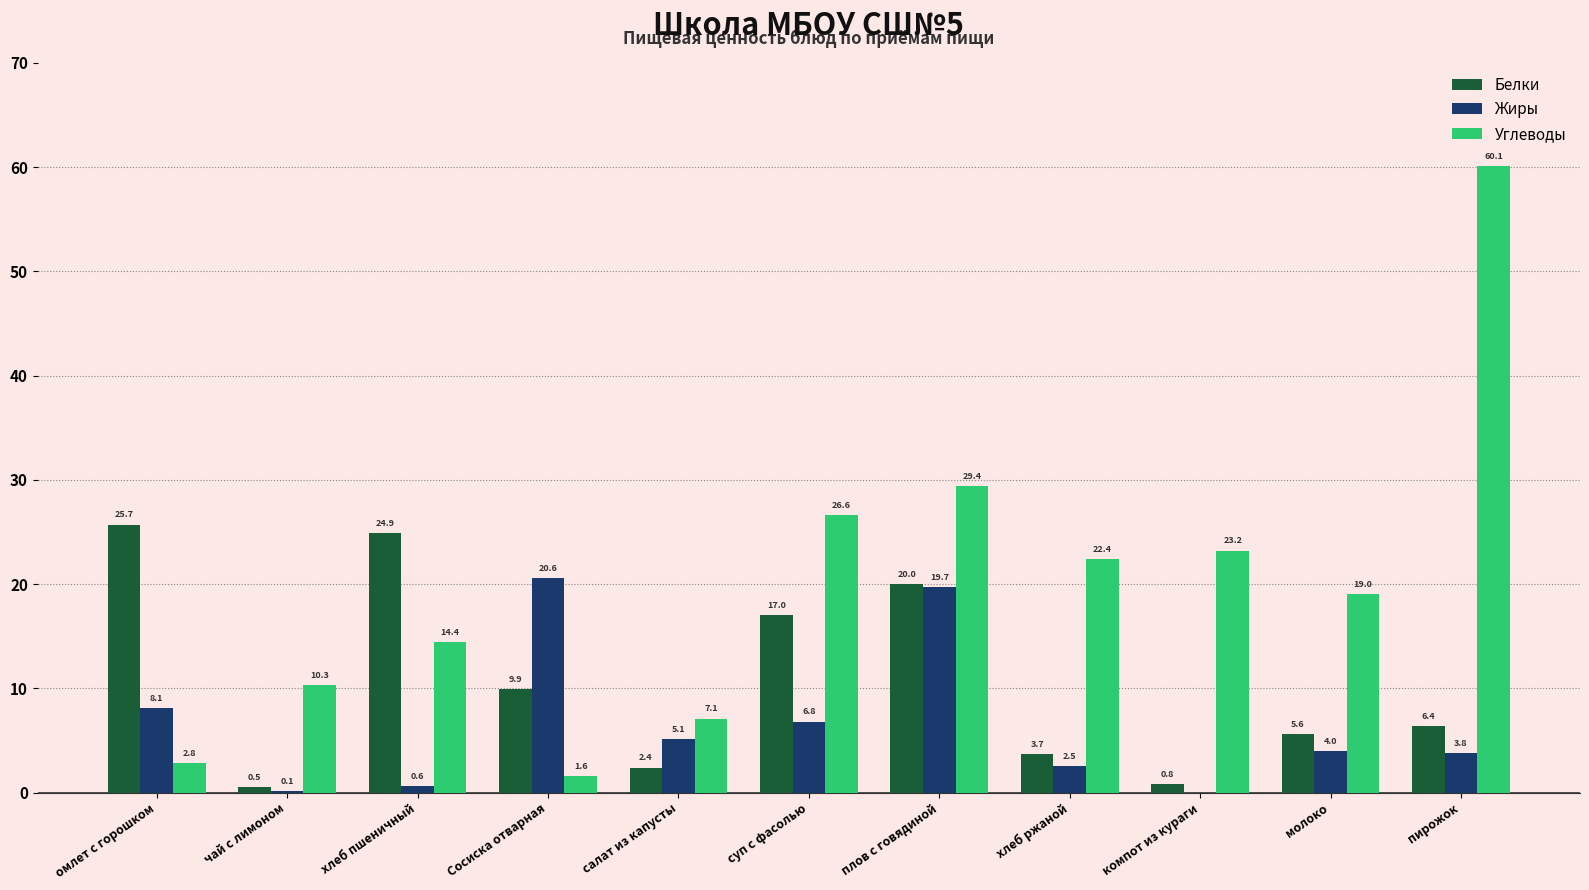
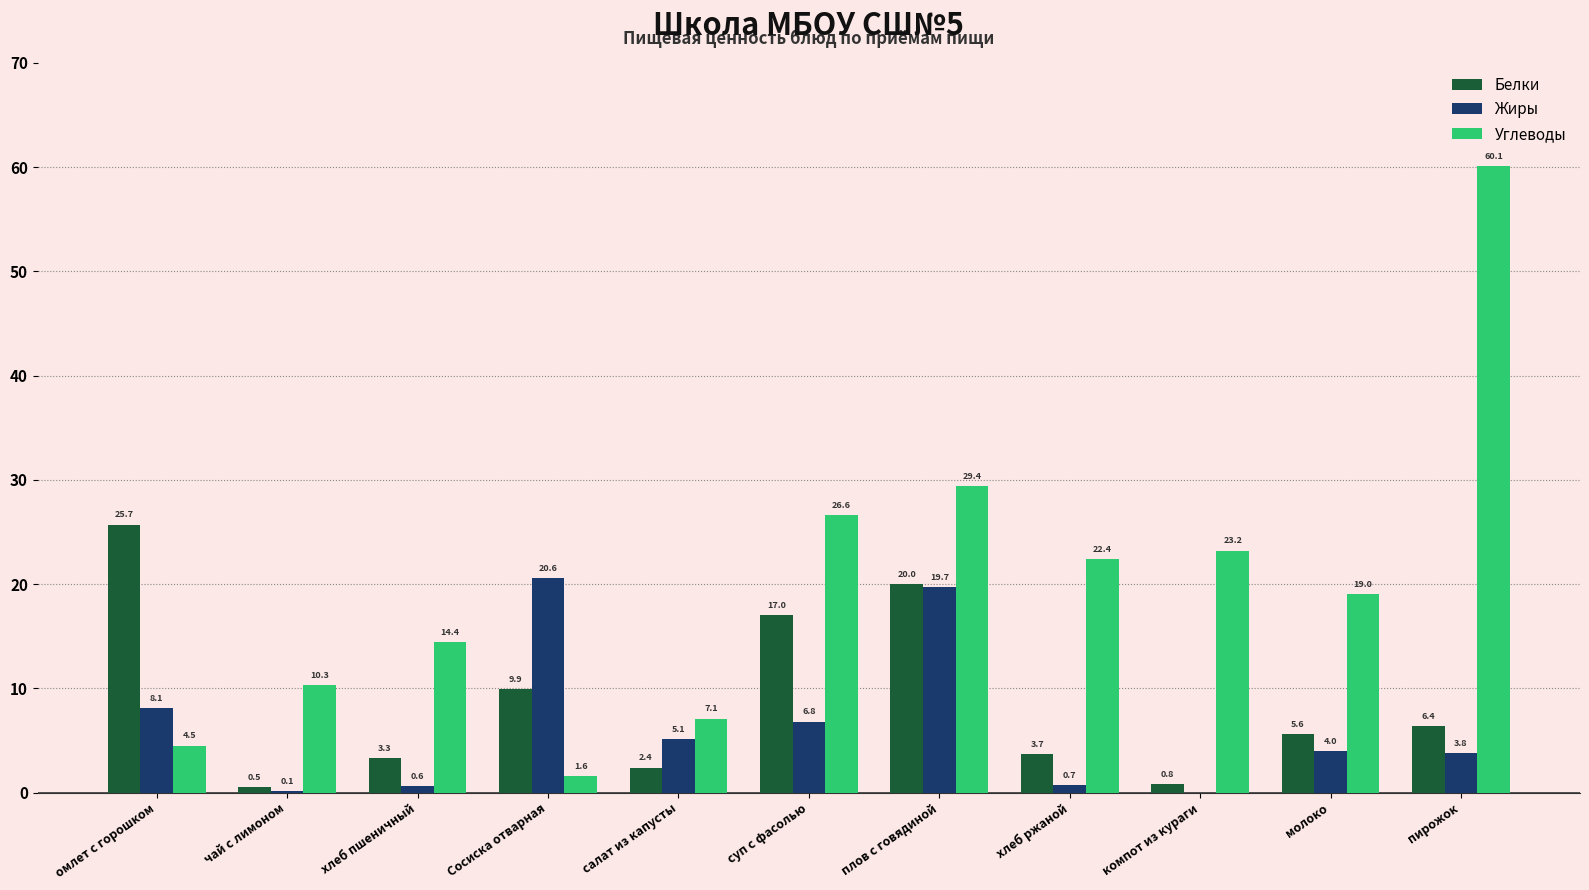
Углеводы, омлет с горошком: 2.8 -> 4.5
Белки, хлеб пшеничный: 24.9 -> 3.3
Жиры, хлеб ржаной: 2.5 -> 0.7
